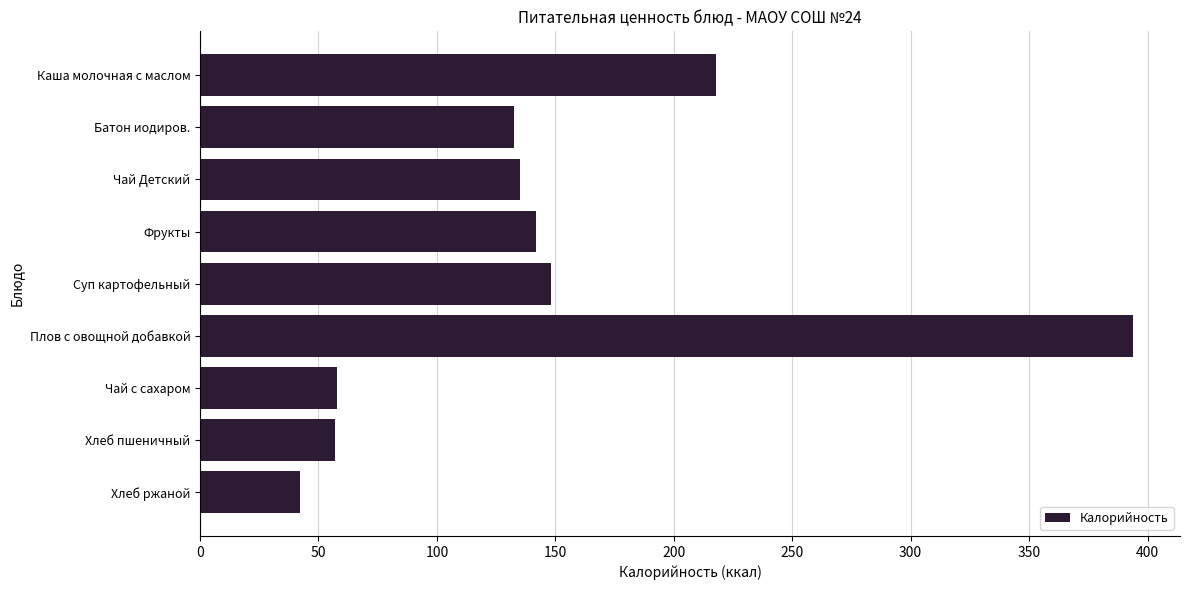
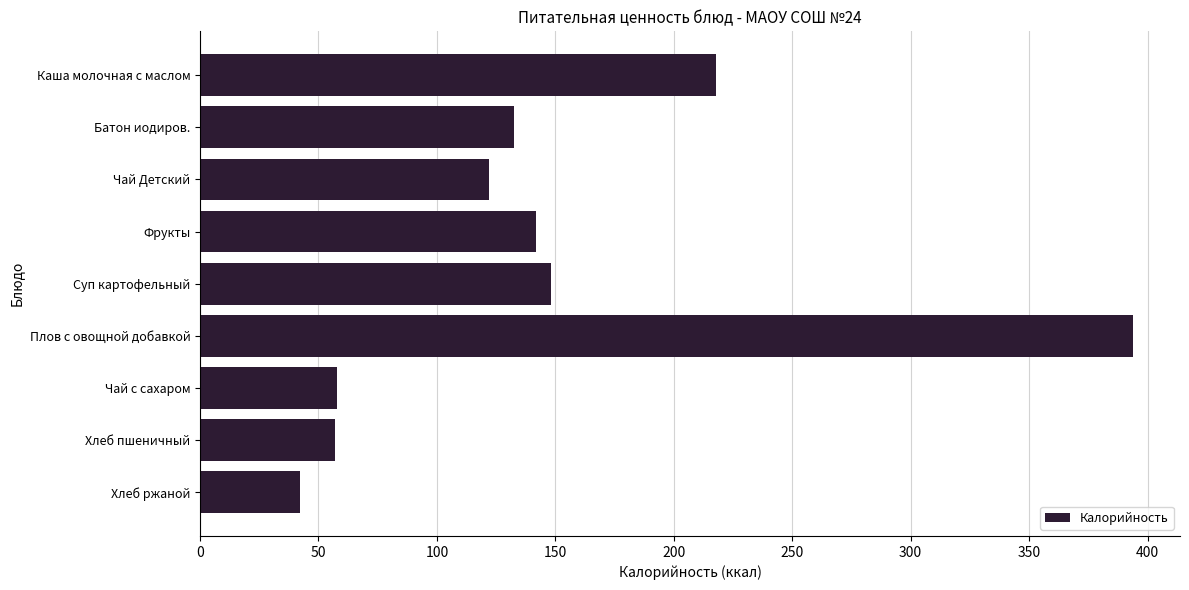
Чай Детский: 135 -> 122
